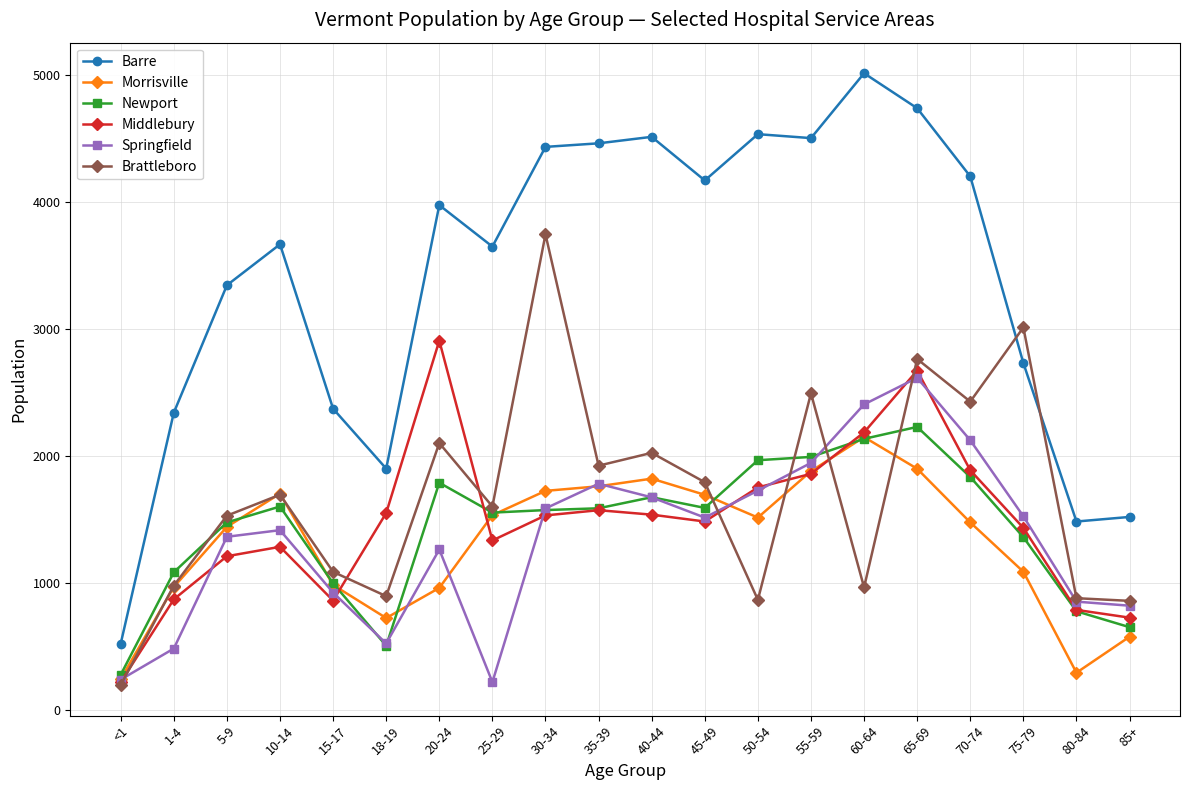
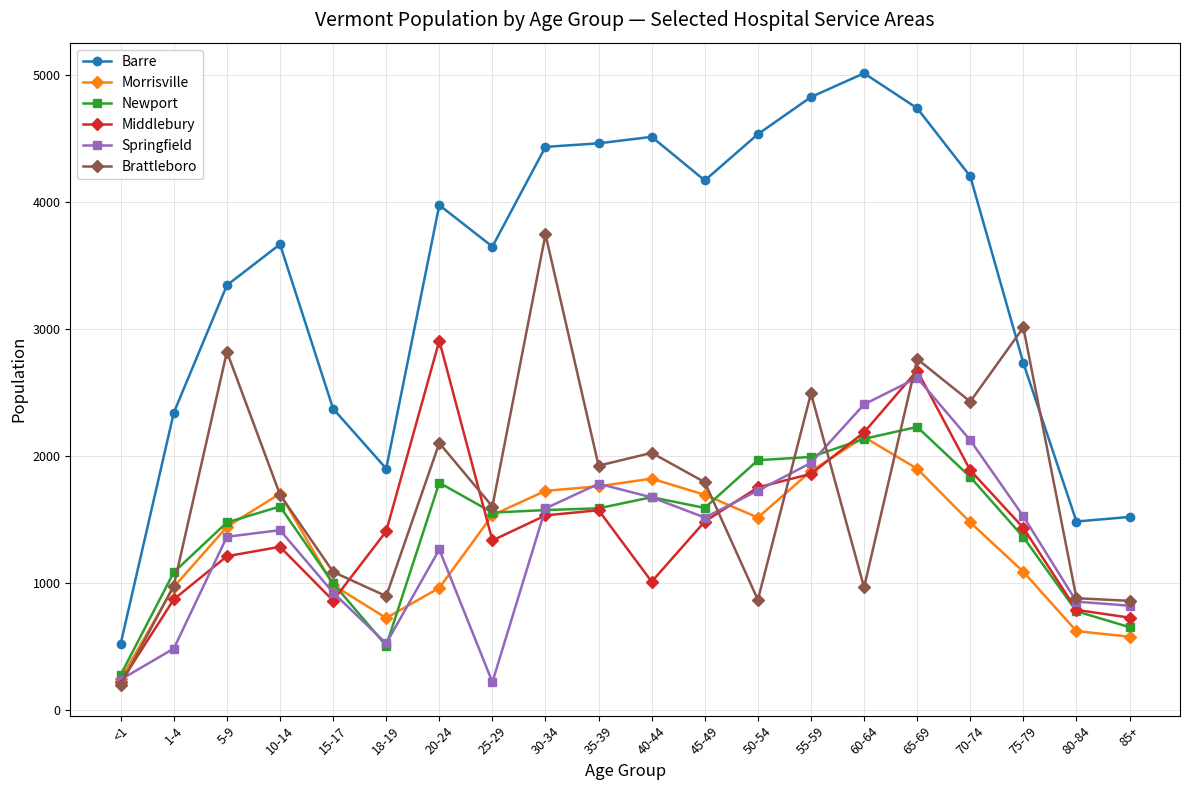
Brattleboro, 5-9: 1530 -> 2820
Middlebury, 18-19: 1550 -> 1410
Middlebury, 40-44: 1540 -> 1010
Barre, 55-59: 4500 -> 4820
Morrisville, 80-84: 300 -> 620
